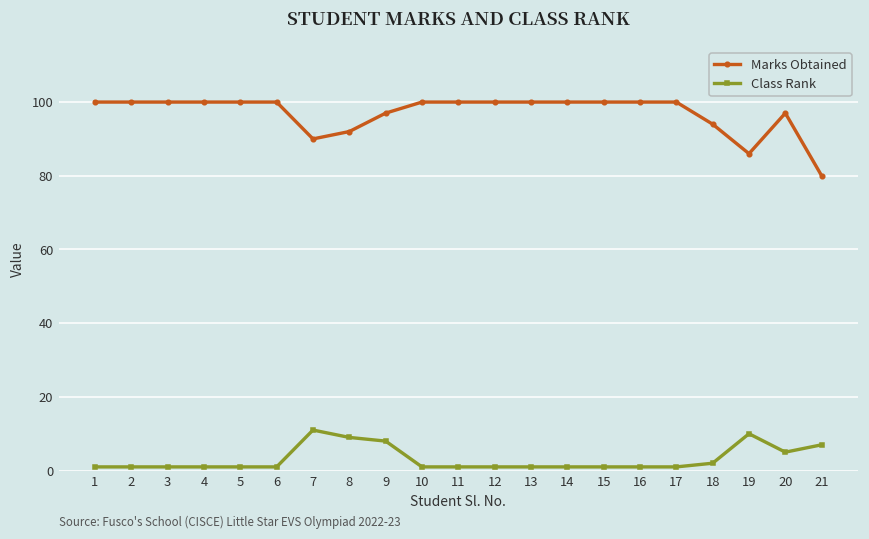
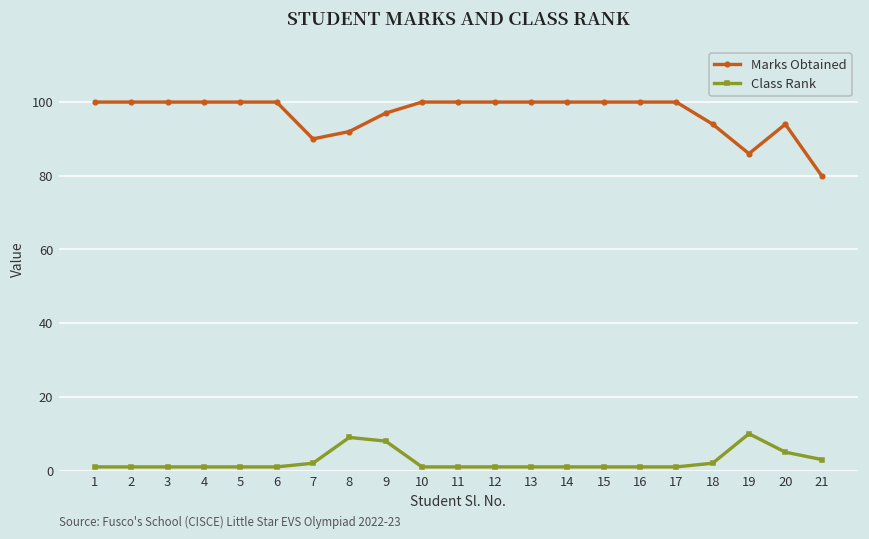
Class Rank, 7: 11 -> 2
Marks Obtained, 20: 97 -> 94
Class Rank, 21: 7 -> 3
